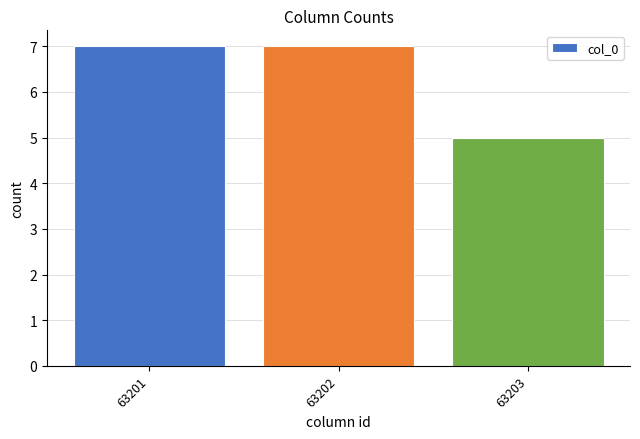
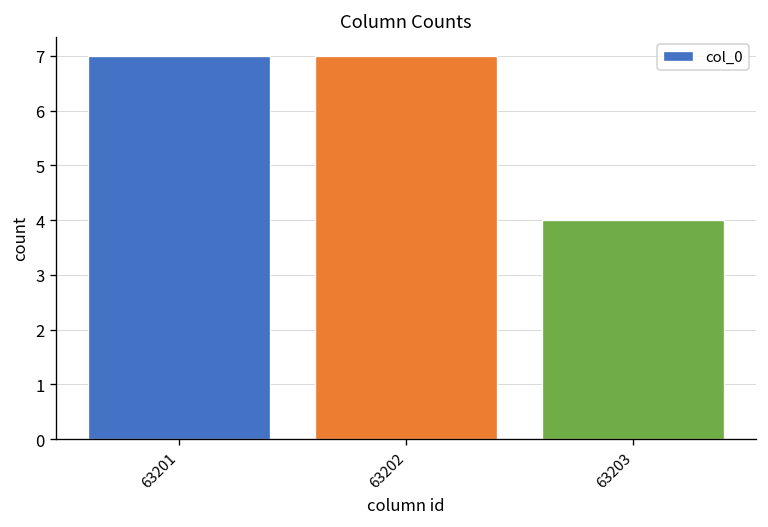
63203: 5 -> 4
